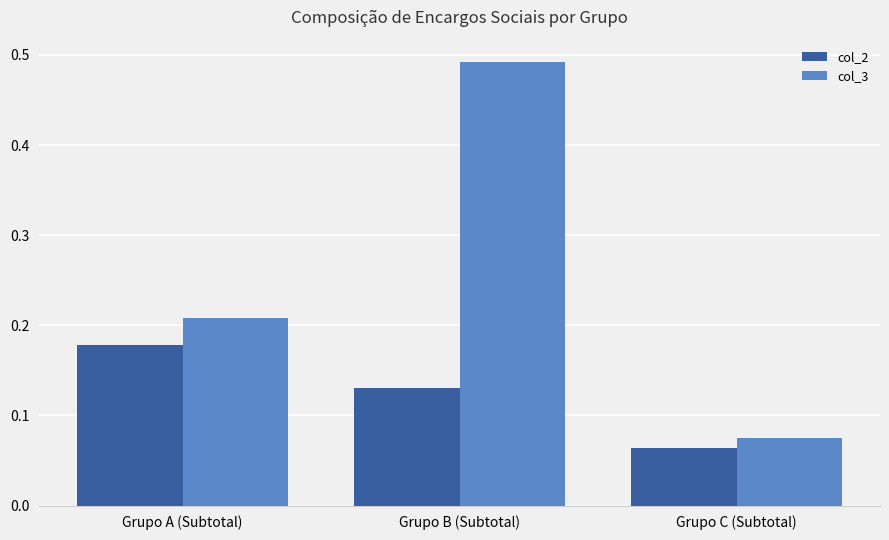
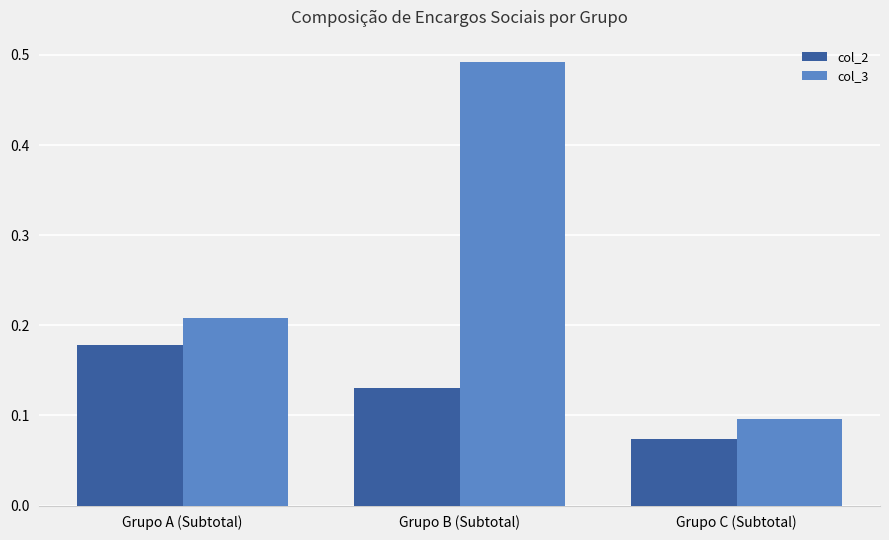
col_2, Grupo C (Subtotal): 0.06 -> 0.07
col_3, Grupo C (Subtotal): 0.08 -> 0.10
